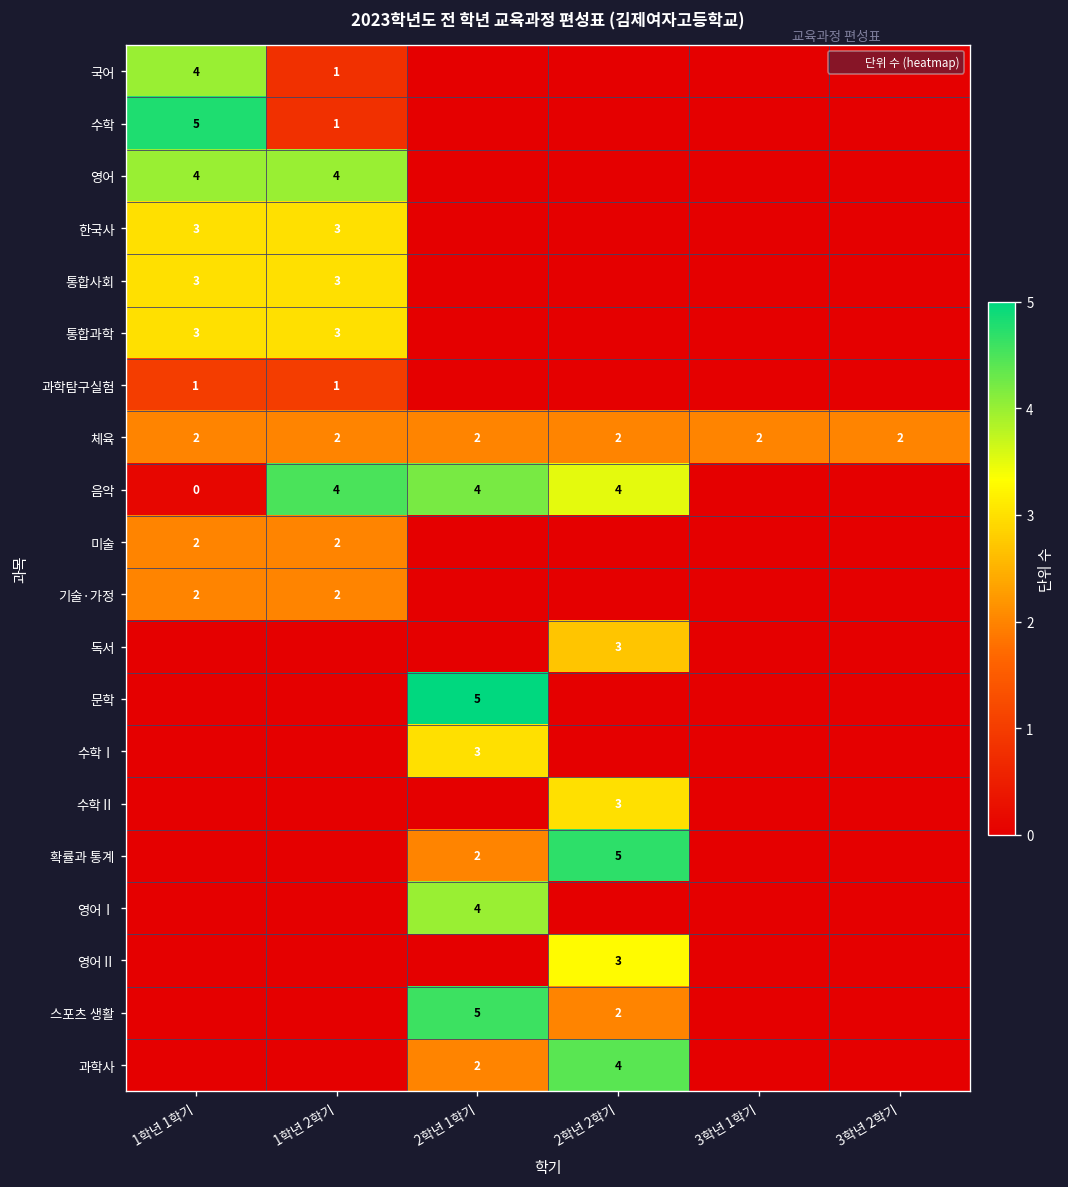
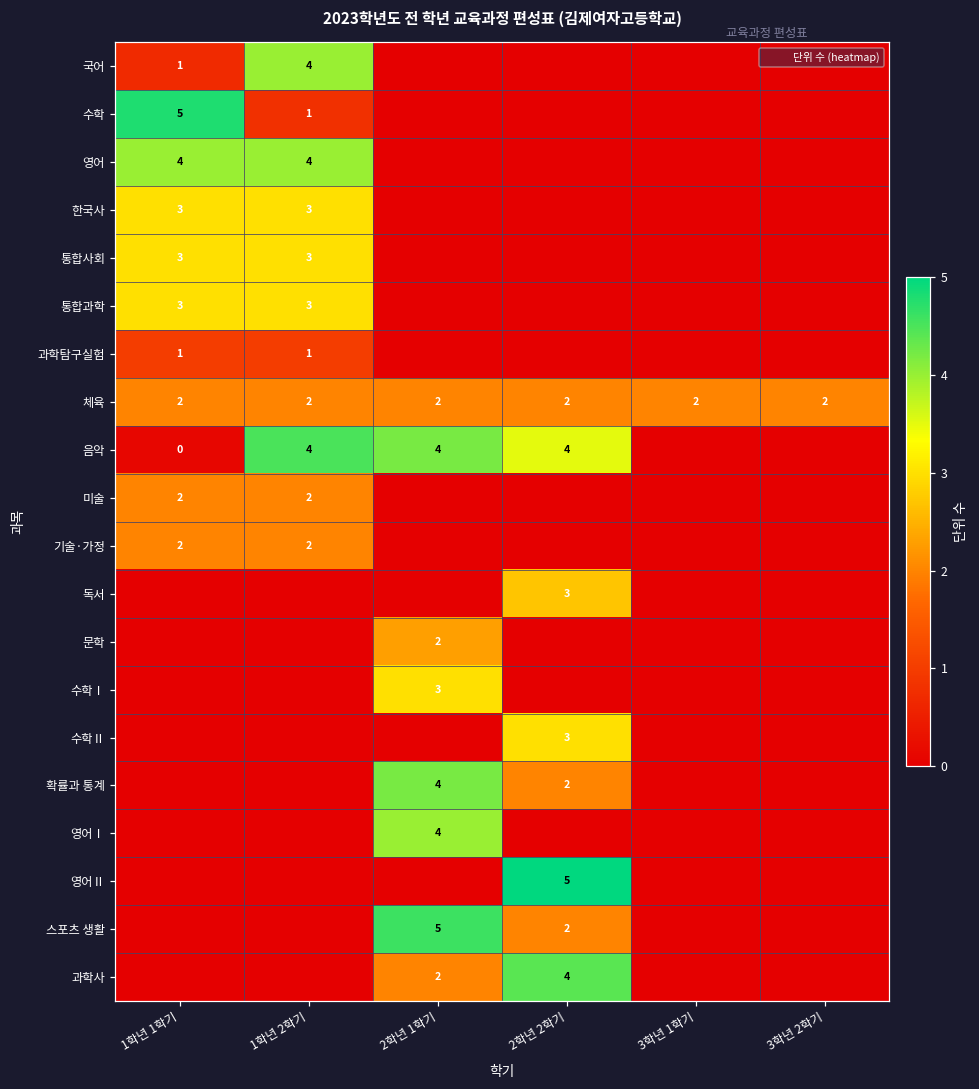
국어, 1학년 1학기: 4 -> 1
국어, 1학년 2학기: 1 -> 4
문학, 2학년 1학기: 5 -> 2
확률과 통계, 2학년 1학기: 2 -> 4
확률과 통계, 2학년 2학기: 5 -> 2
영어Ⅱ, 2학년 2학기: 3 -> 5
